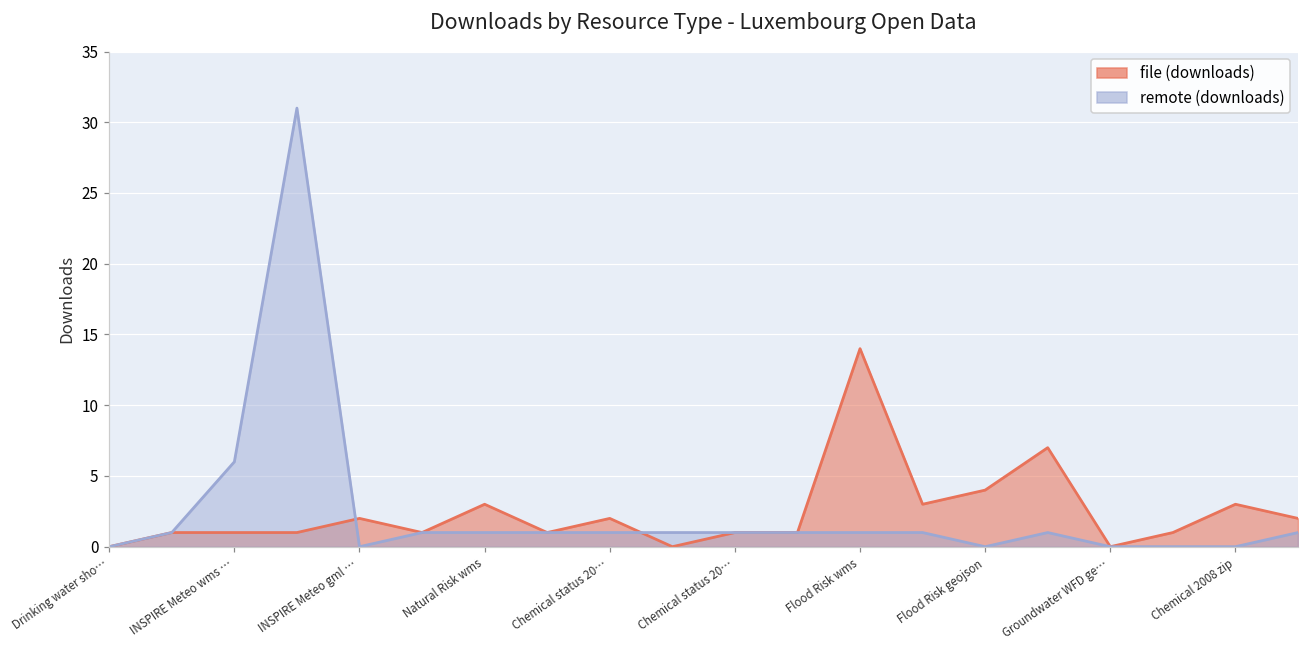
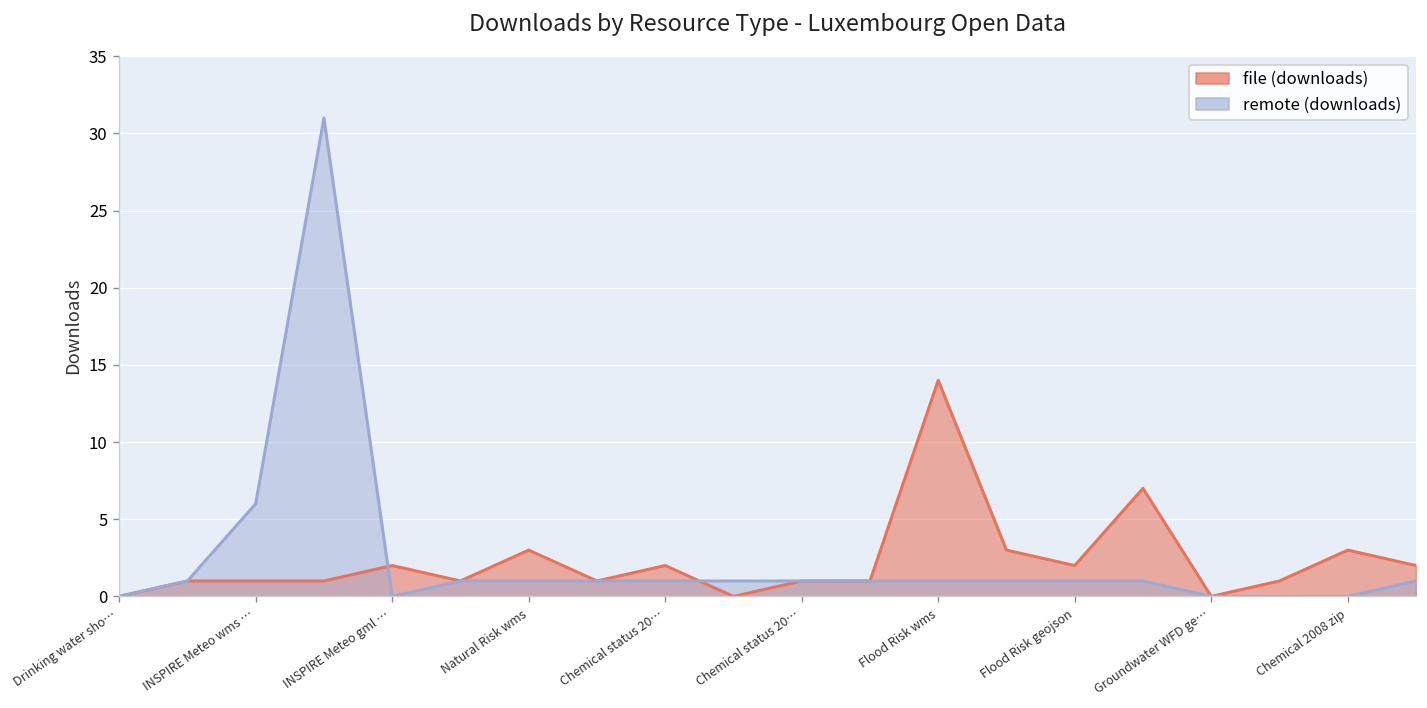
file (downloads), Flood Risk geojson: 4 -> 2
remote (downloads), Flood Risk geojson: 0 -> 1
